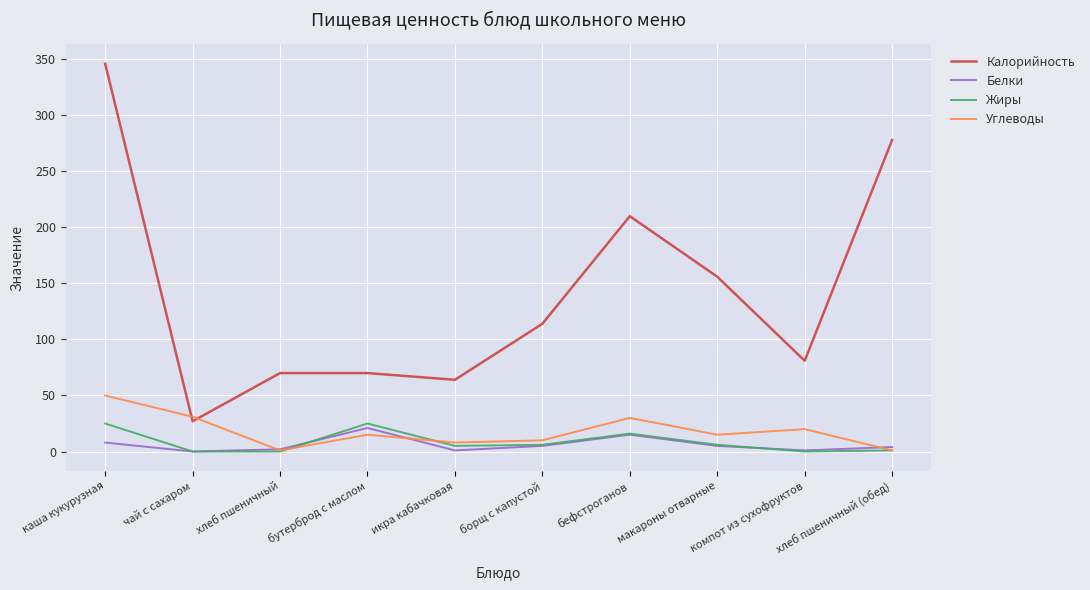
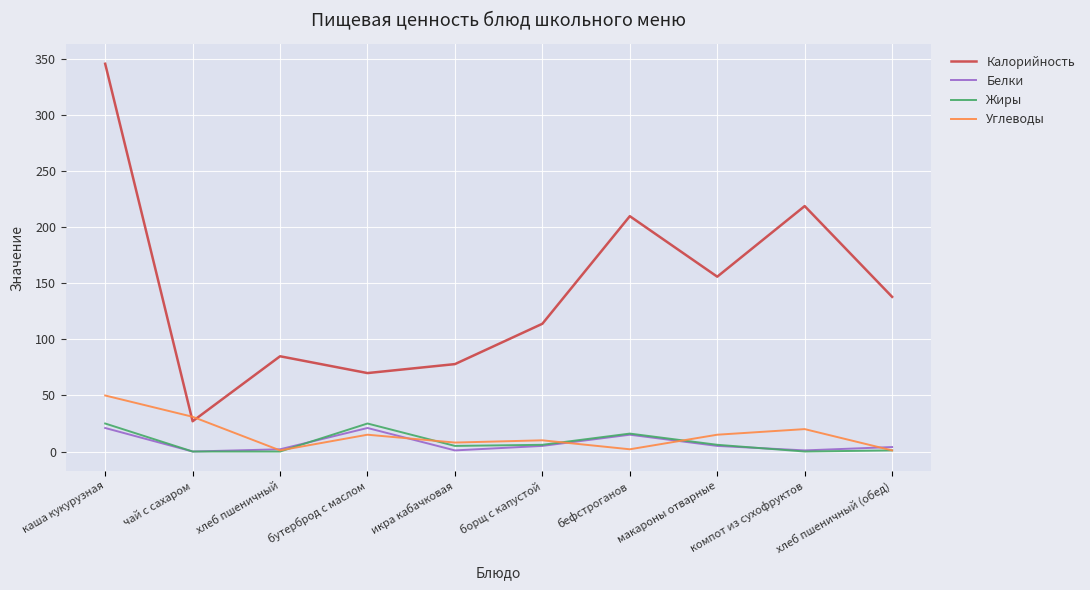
Белки, каша кукурузная: 8 -> 21
Калорийность, хлеб пшеничный: 70 -> 85
Калорийность, икра кабачковая: 64 -> 78
Углеводы, бефстроганов: 30 -> 2
Калорийность, компот из сухофруктов: 81 -> 219
Калорийность, хлеб пшеничный (обед): 278 -> 138
